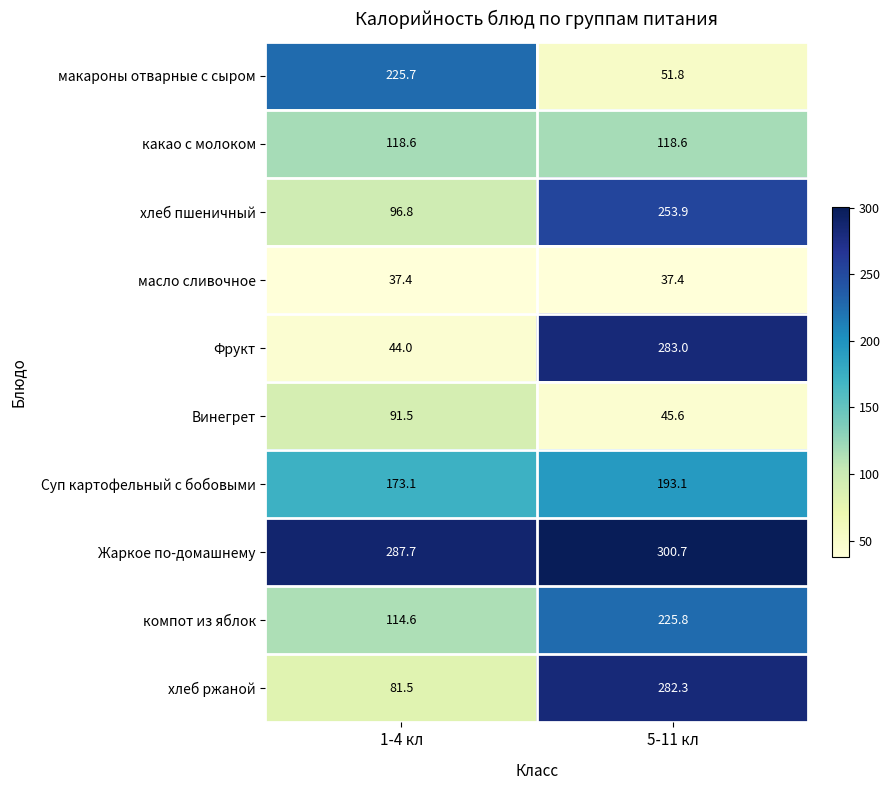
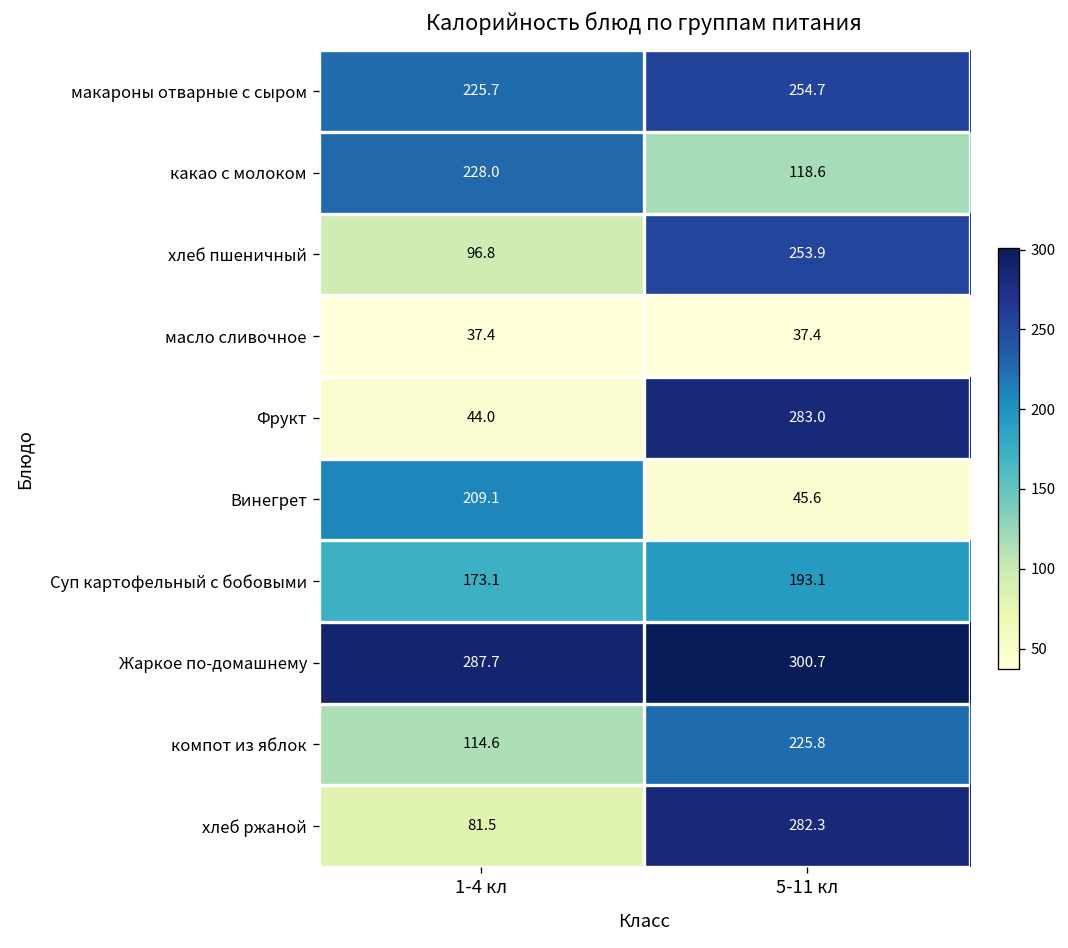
макароны отварные с сыром, 5-11 кл: 51.8 -> 254.7
какао с молоком, 1-4 кл: 118.6 -> 228.0
Винегрет, 1-4 кл: 91.5 -> 209.1
